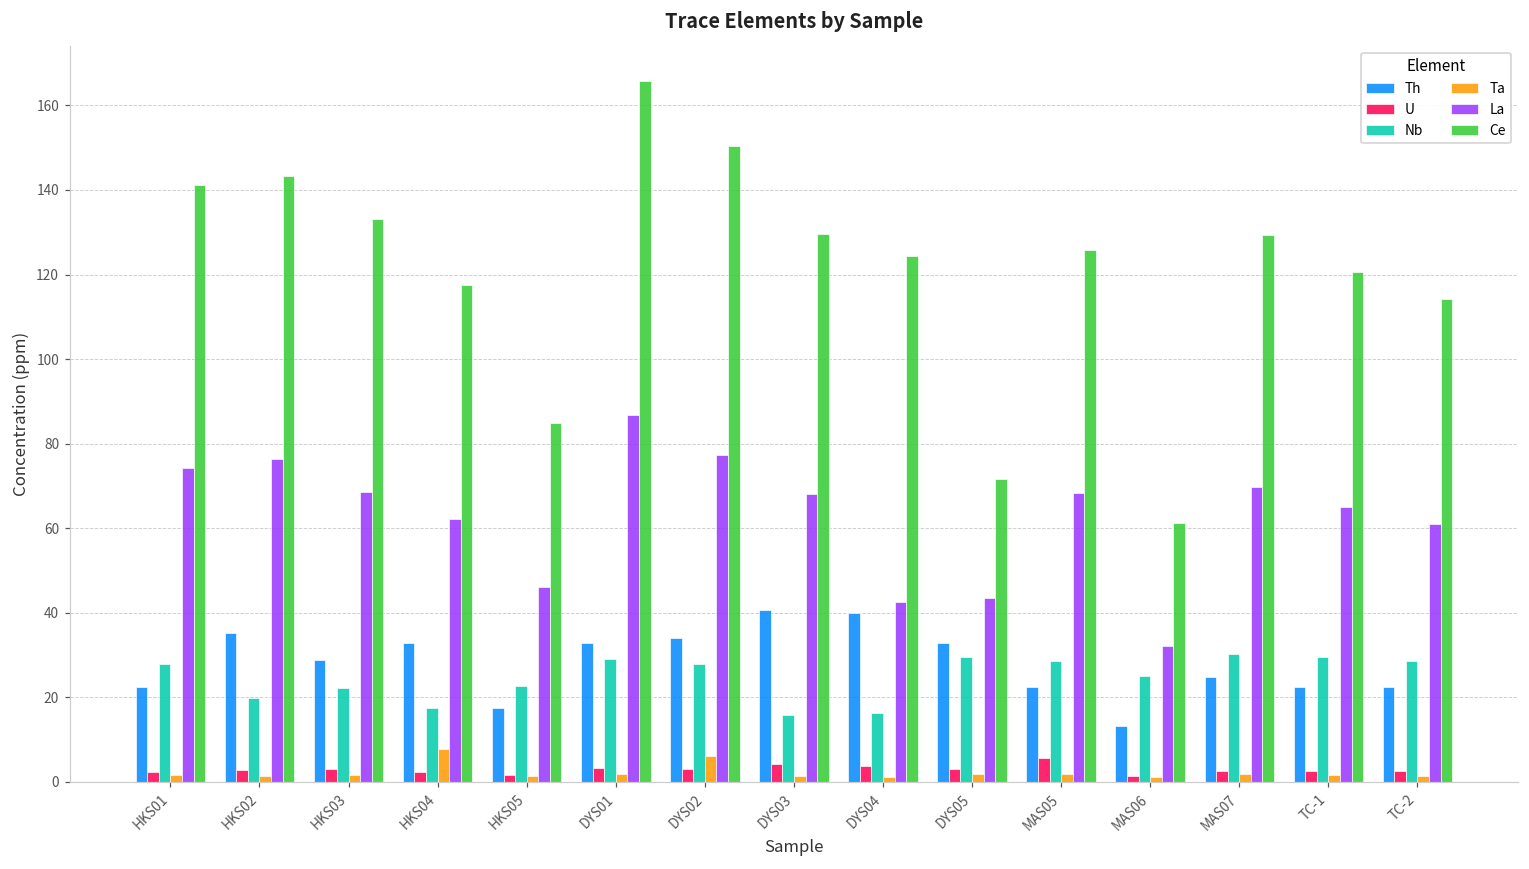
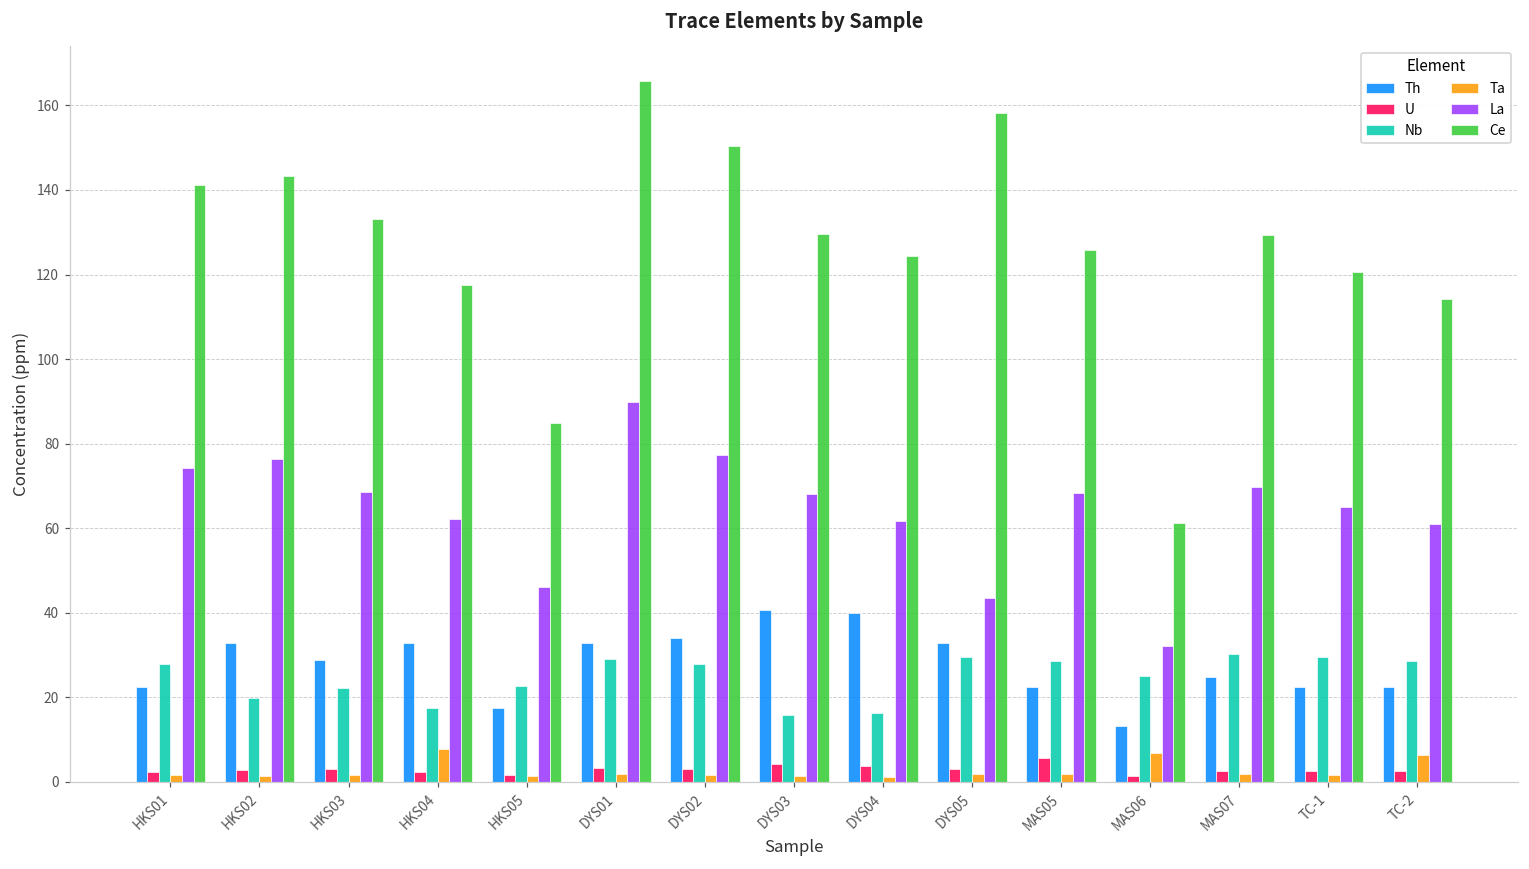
Th, HKS02: 35 -> 33
La, DYS01: 87 -> 90
Ta, DYS02: 6 -> 2
La, DYS04: 43 -> 62
Ce, DYS05: 72 -> 158
Ta, MAS06: 1 -> 7
Ta, TC-2: 1 -> 6
